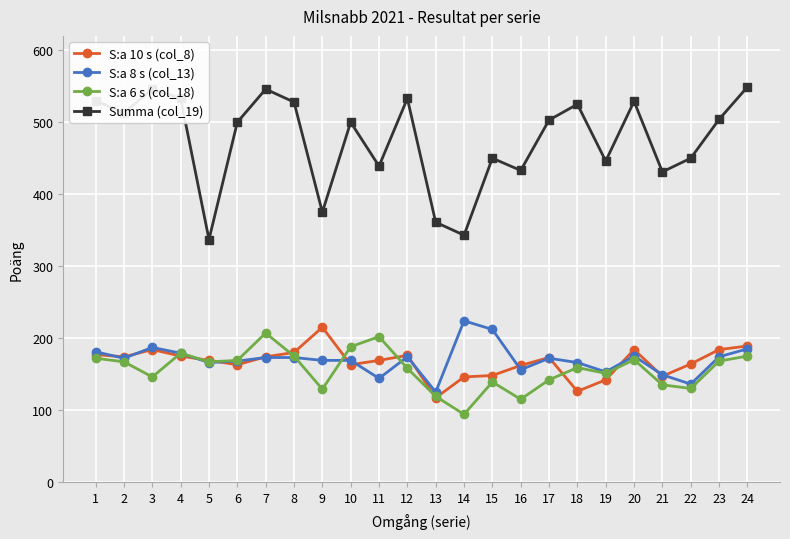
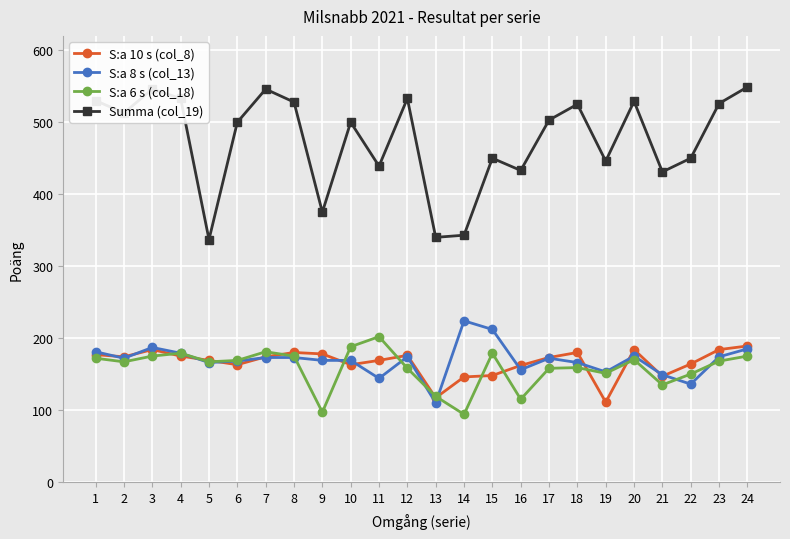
S:a 6 s (col_18), 3: 150 -> 180
S:a 6 s (col_18), 7: 210 -> 180
S:a 10 s (col_8), 9: 220 -> 180
S:a 6 s (col_18), 9: 130 -> 100
S:a 8 s (col_13), 13: 130 -> 110
Summa (col_19), 13: 360 -> 340
S:a 6 s (col_18), 15: 140 -> 180
S:a 6 s (col_18), 17: 140 -> 160
S:a 10 s (col_8), 18: 130 -> 180
S:a 10 s (col_8), 19: 140 -> 110
S:a 6 s (col_18), 22: 130 -> 150
Summa (col_19), 23: 500 -> 530
